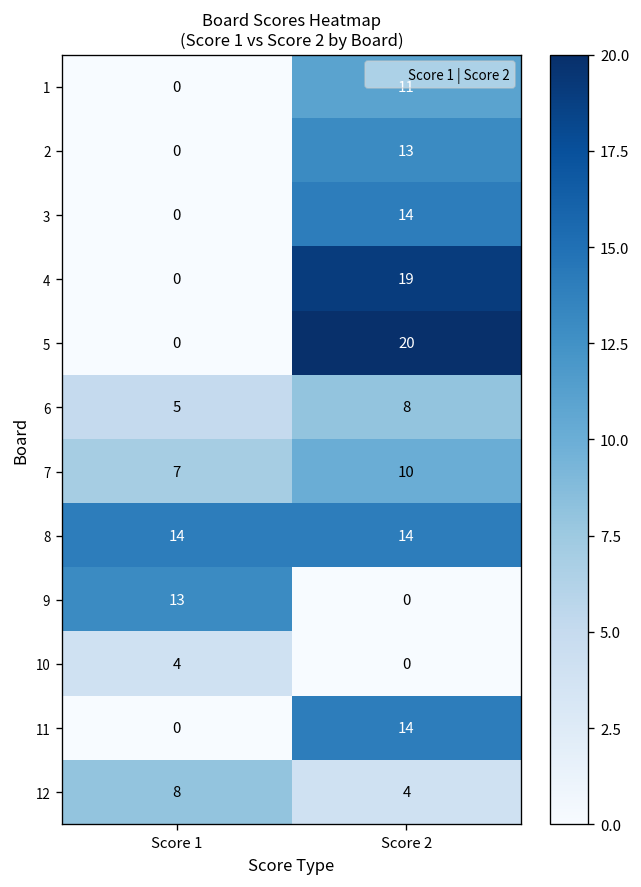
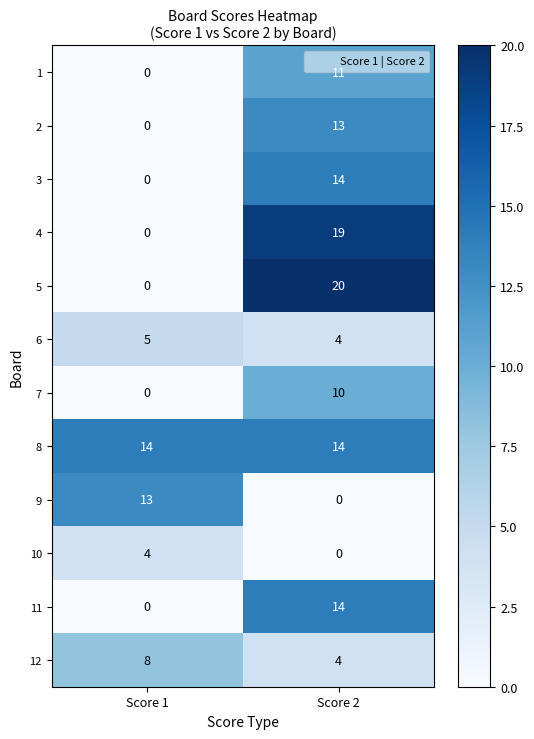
6, Score 2: 8 -> 4
7, Score 1: 7 -> 0
